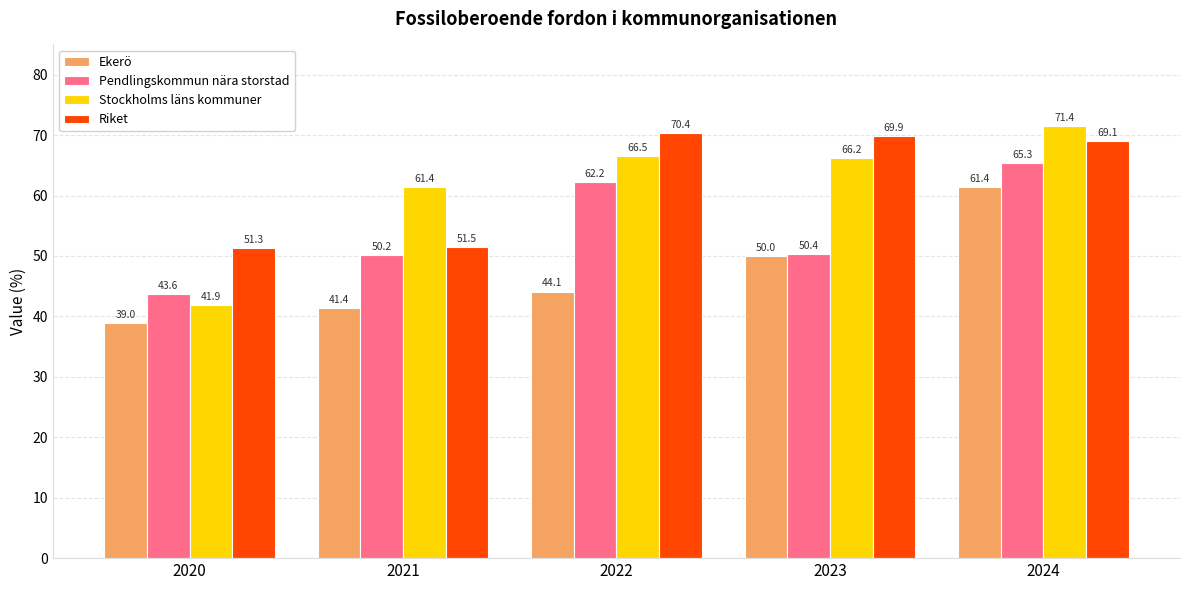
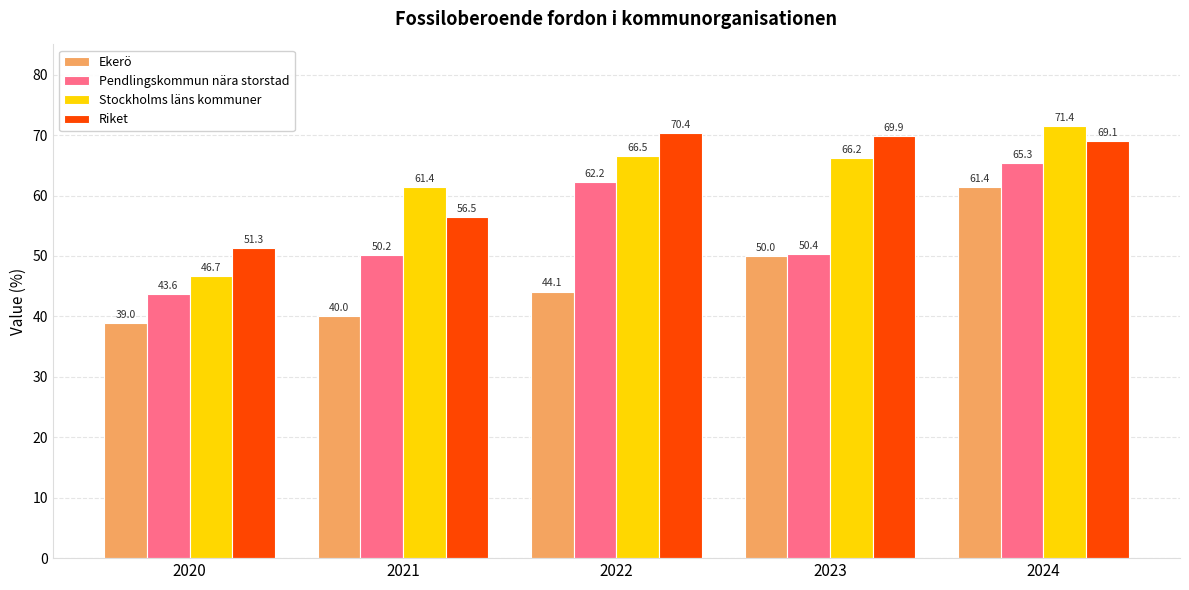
Stockholms läns kommuner, 2020: 41.9 -> 46.7
Ekerö, 2021: 41.4 -> 40.0
Riket, 2021: 51.5 -> 56.5
